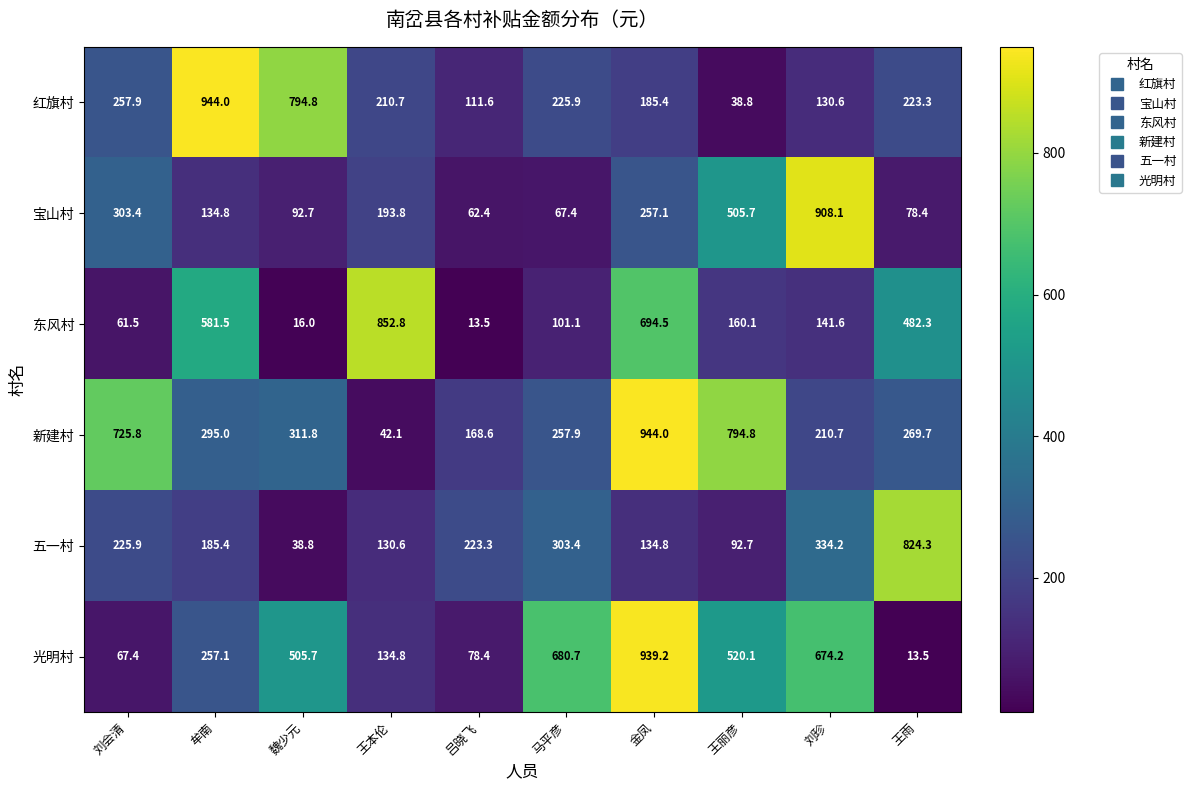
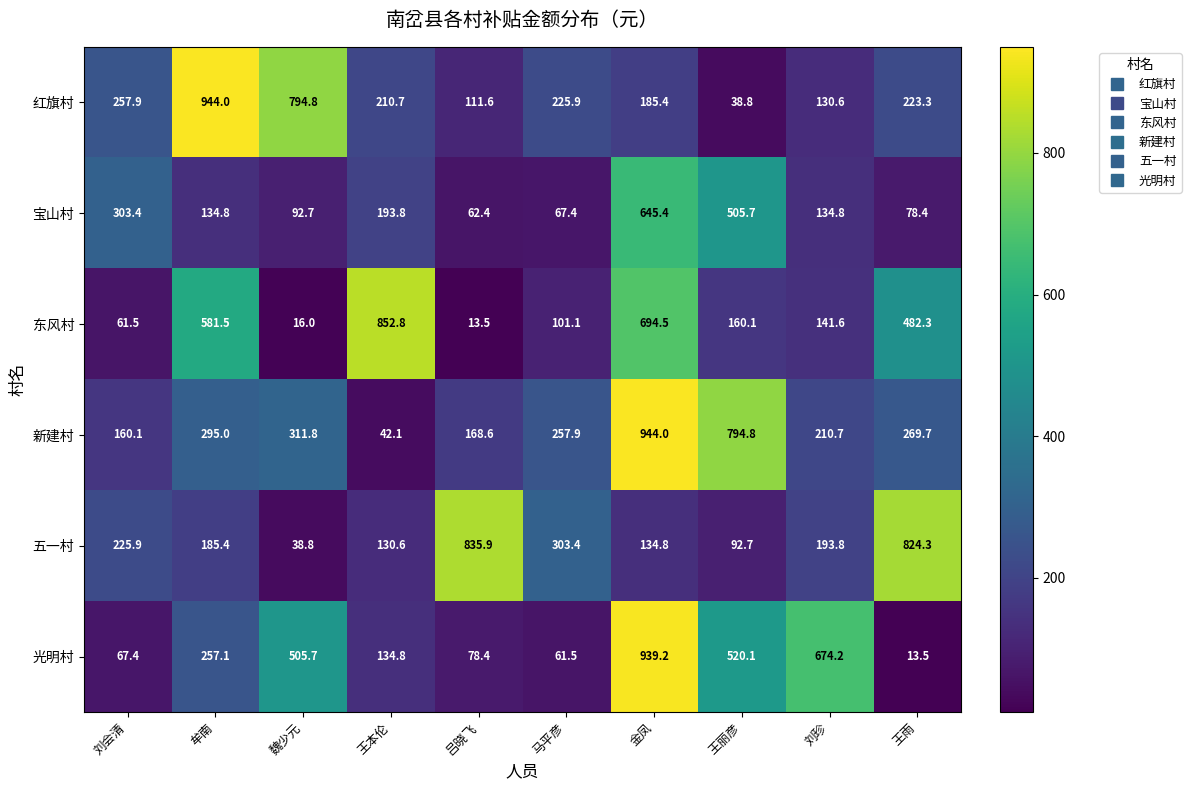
宝山村, 金凤: 257.1 -> 645.4
宝山村, 刘珍: 908.1 -> 134.8
新建村, 刘会清: 725.8 -> 160.1
五一村, 吕晓飞: 223.3 -> 835.9
五一村, 刘珍: 334.2 -> 193.8
光明村, 马平彦: 680.7 -> 61.5
